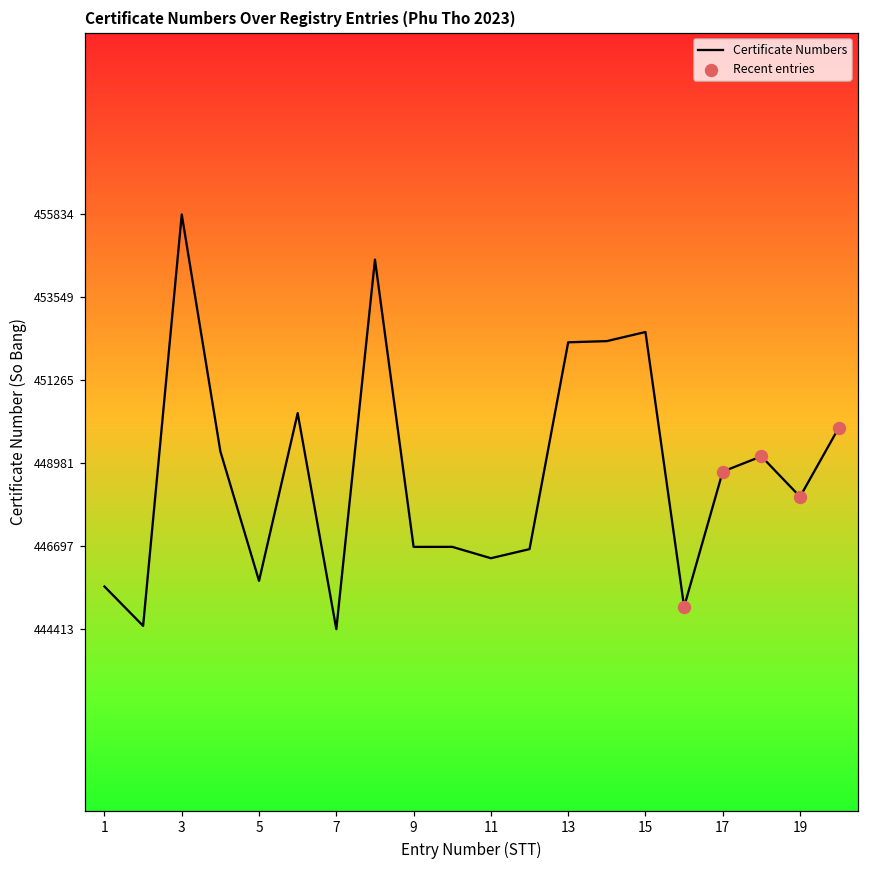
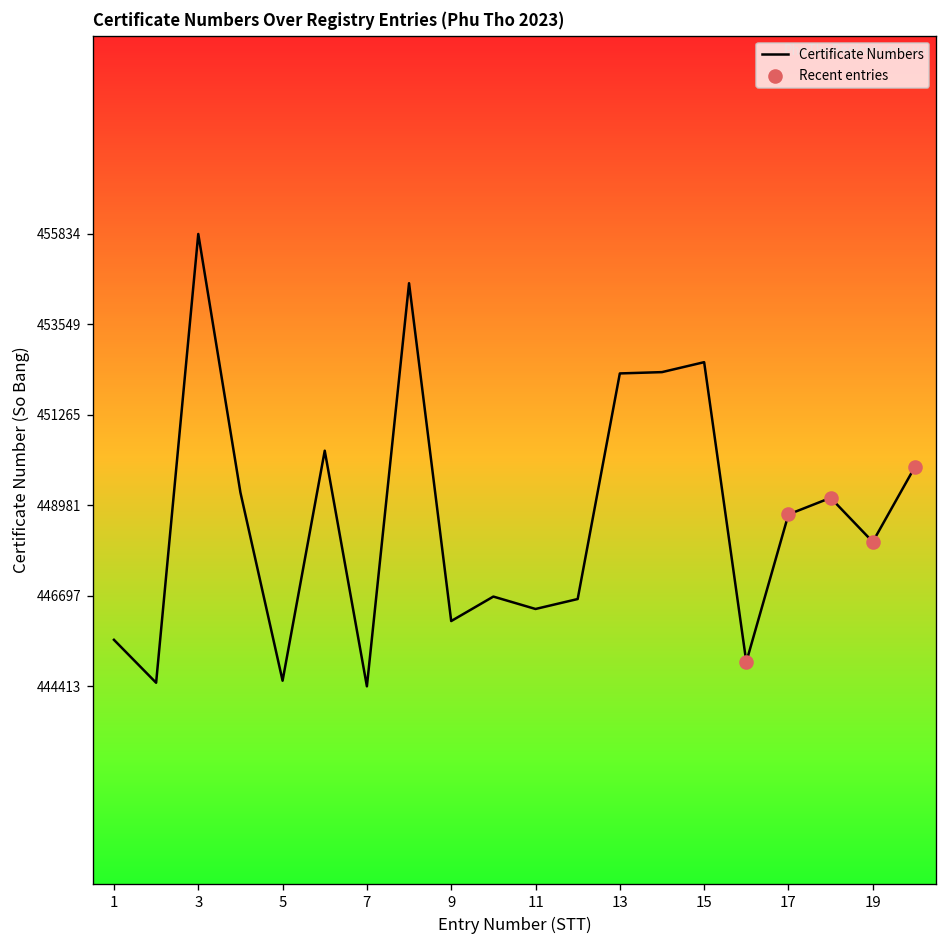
Certificate Numbers, 5: 445700 -> 444600
Certificate Numbers, 9: 446700 -> 446100
